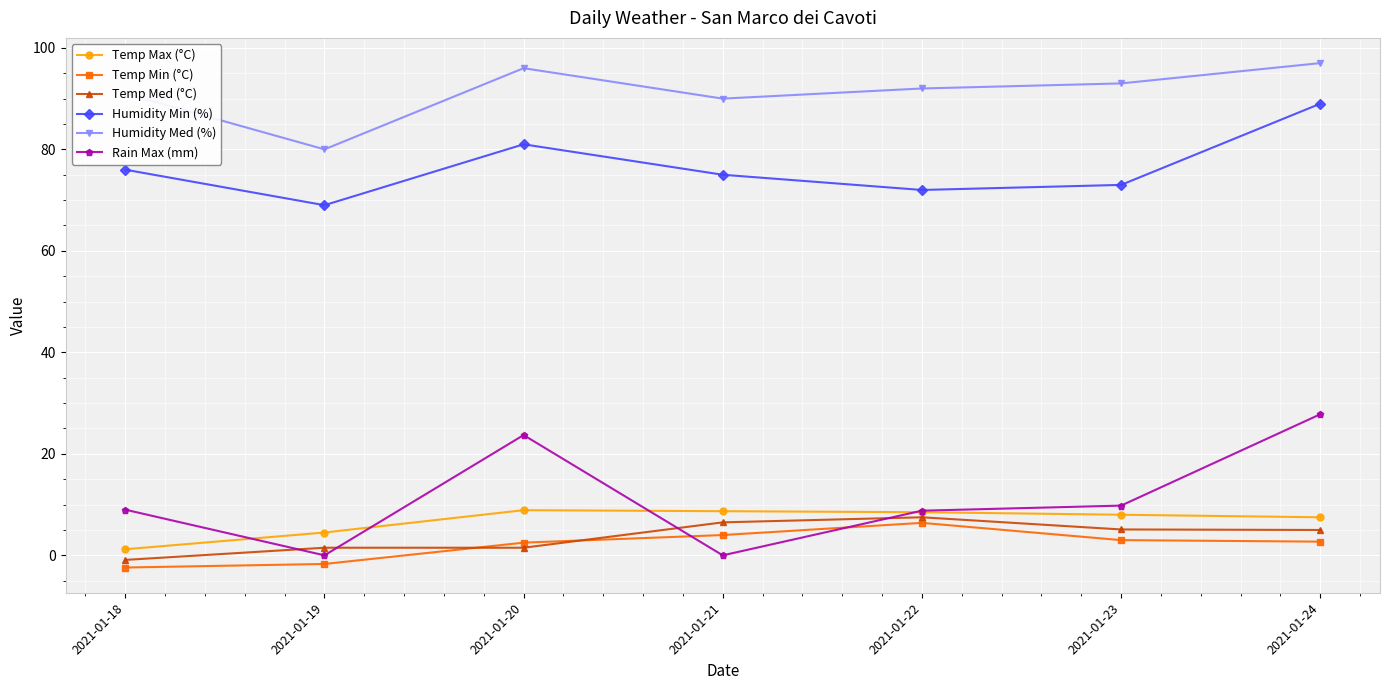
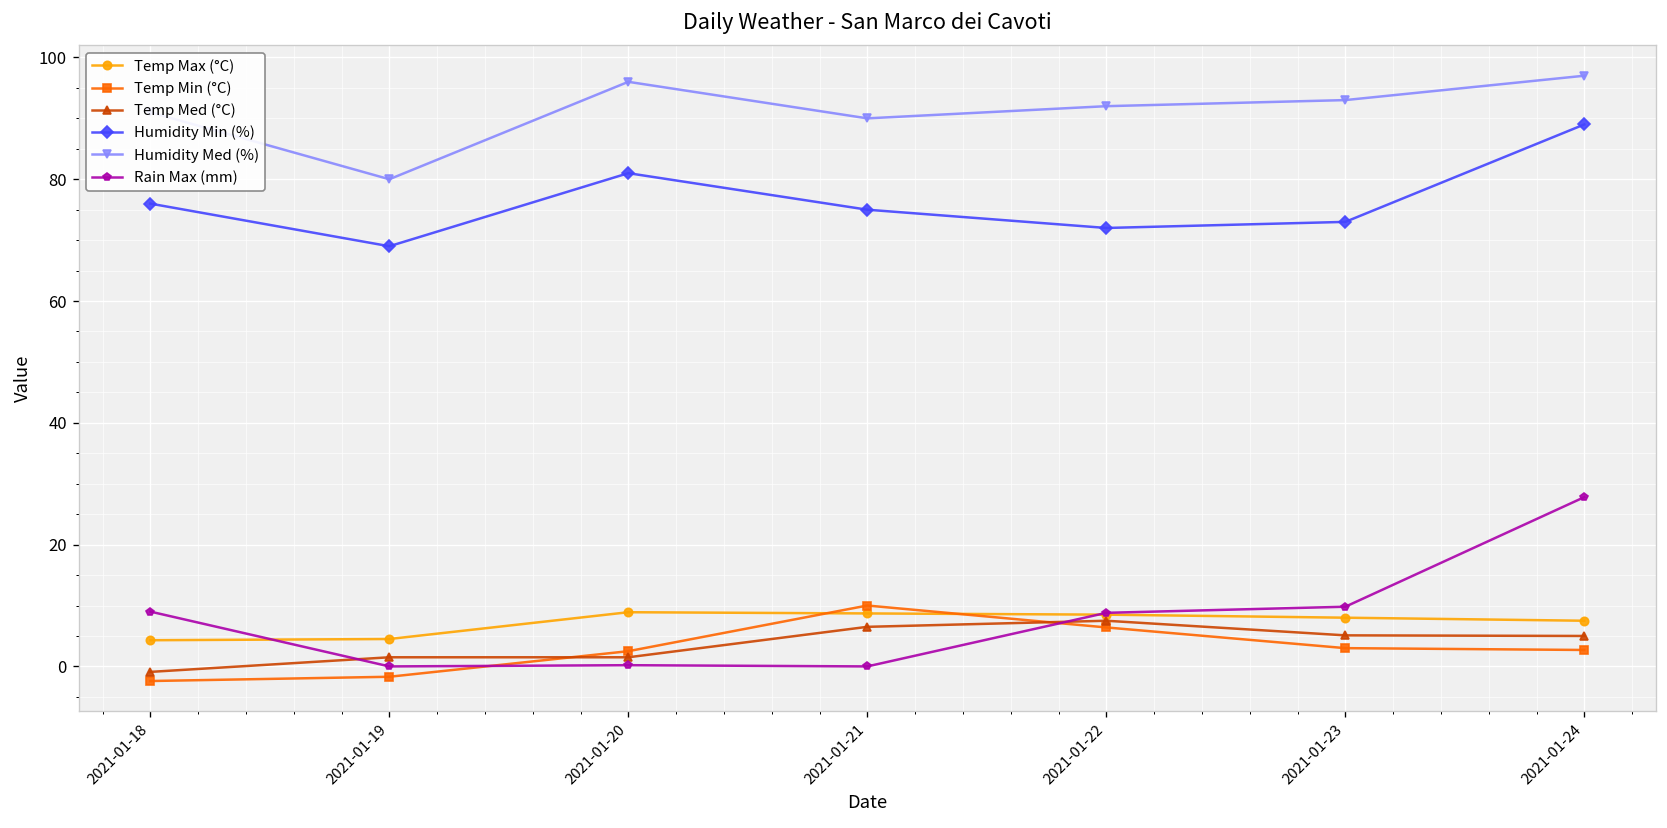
Temp Max (°C), 2021-01-18: 1 -> 4
Rain Max (mm), 2021-01-20: 24 -> 0
Temp Min (°C), 2021-01-21: 4 -> 10
